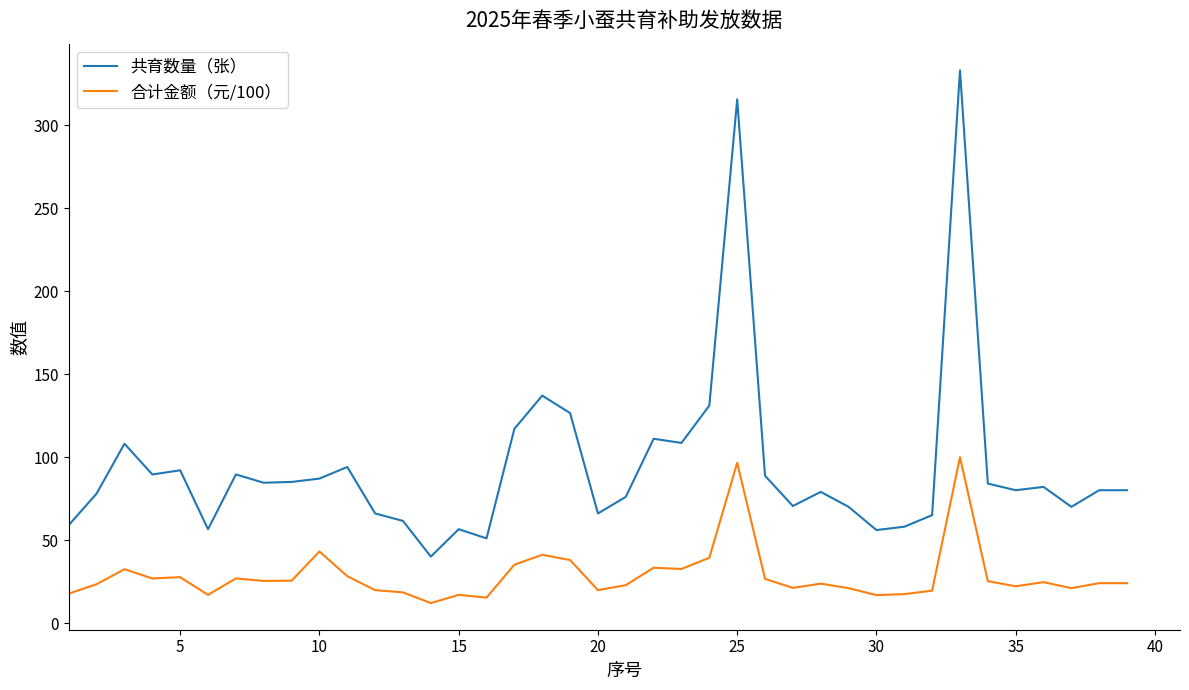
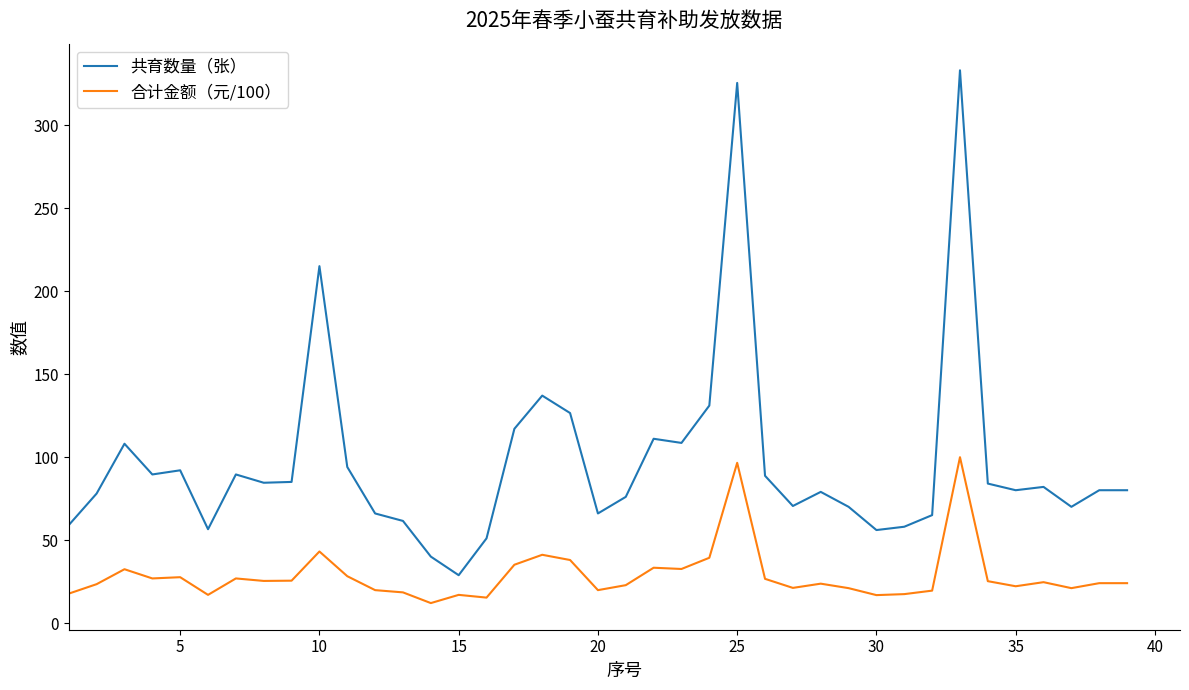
共育数量（张）, 10: 87 -> 215
共育数量（张）, 15: 57 -> 29
共育数量（张）, 25: 316 -> 325
